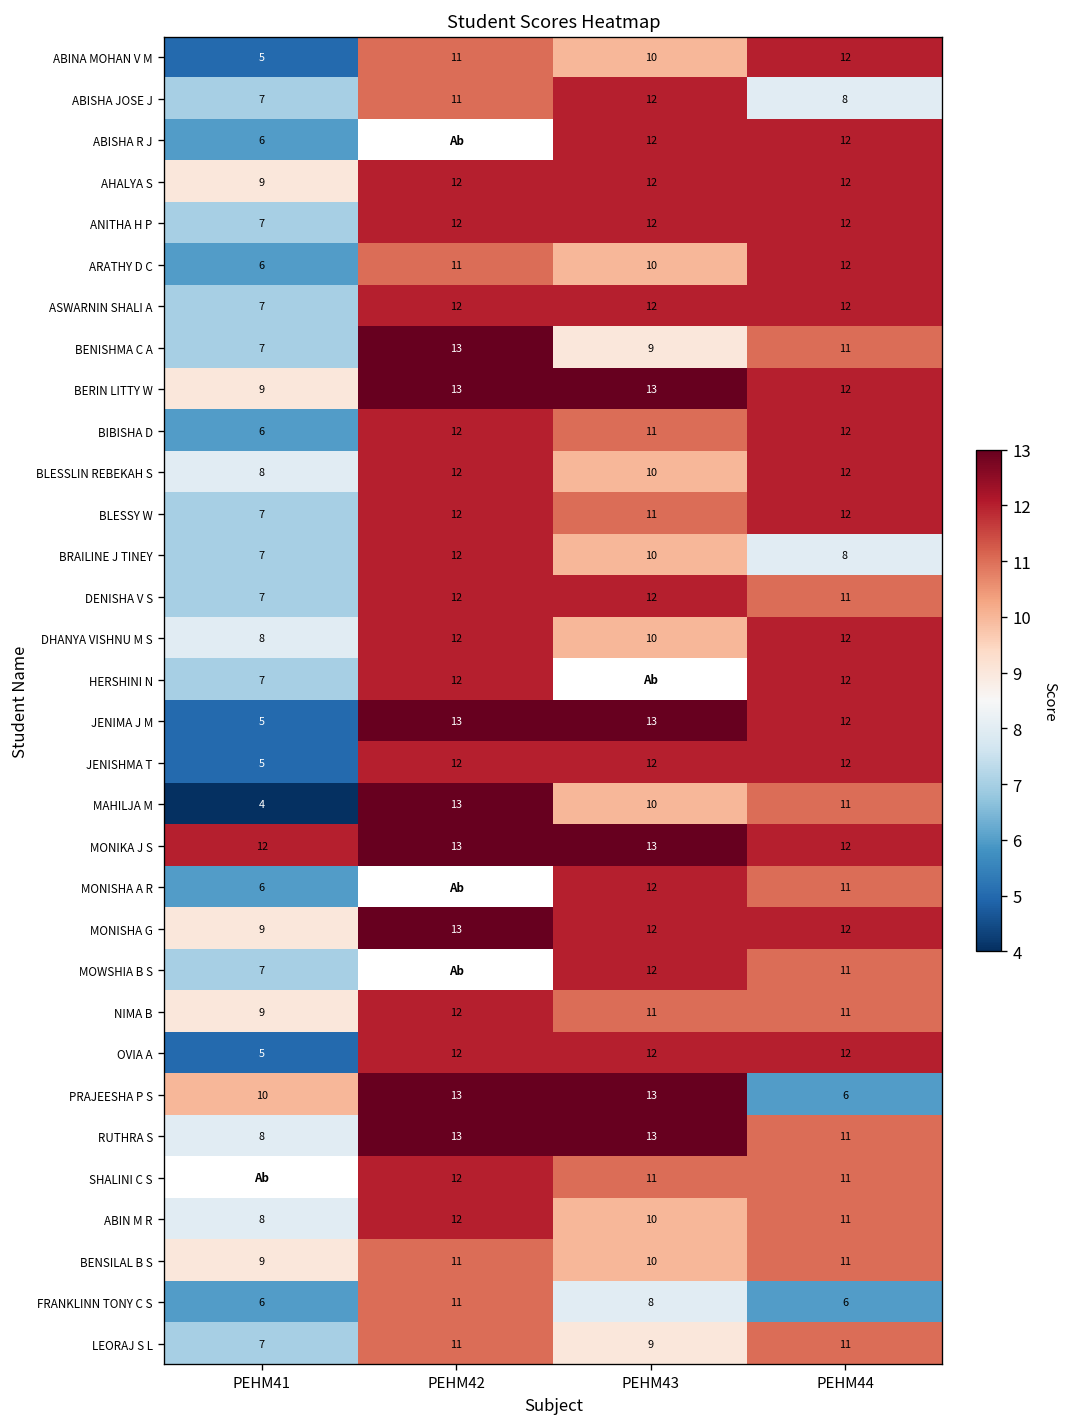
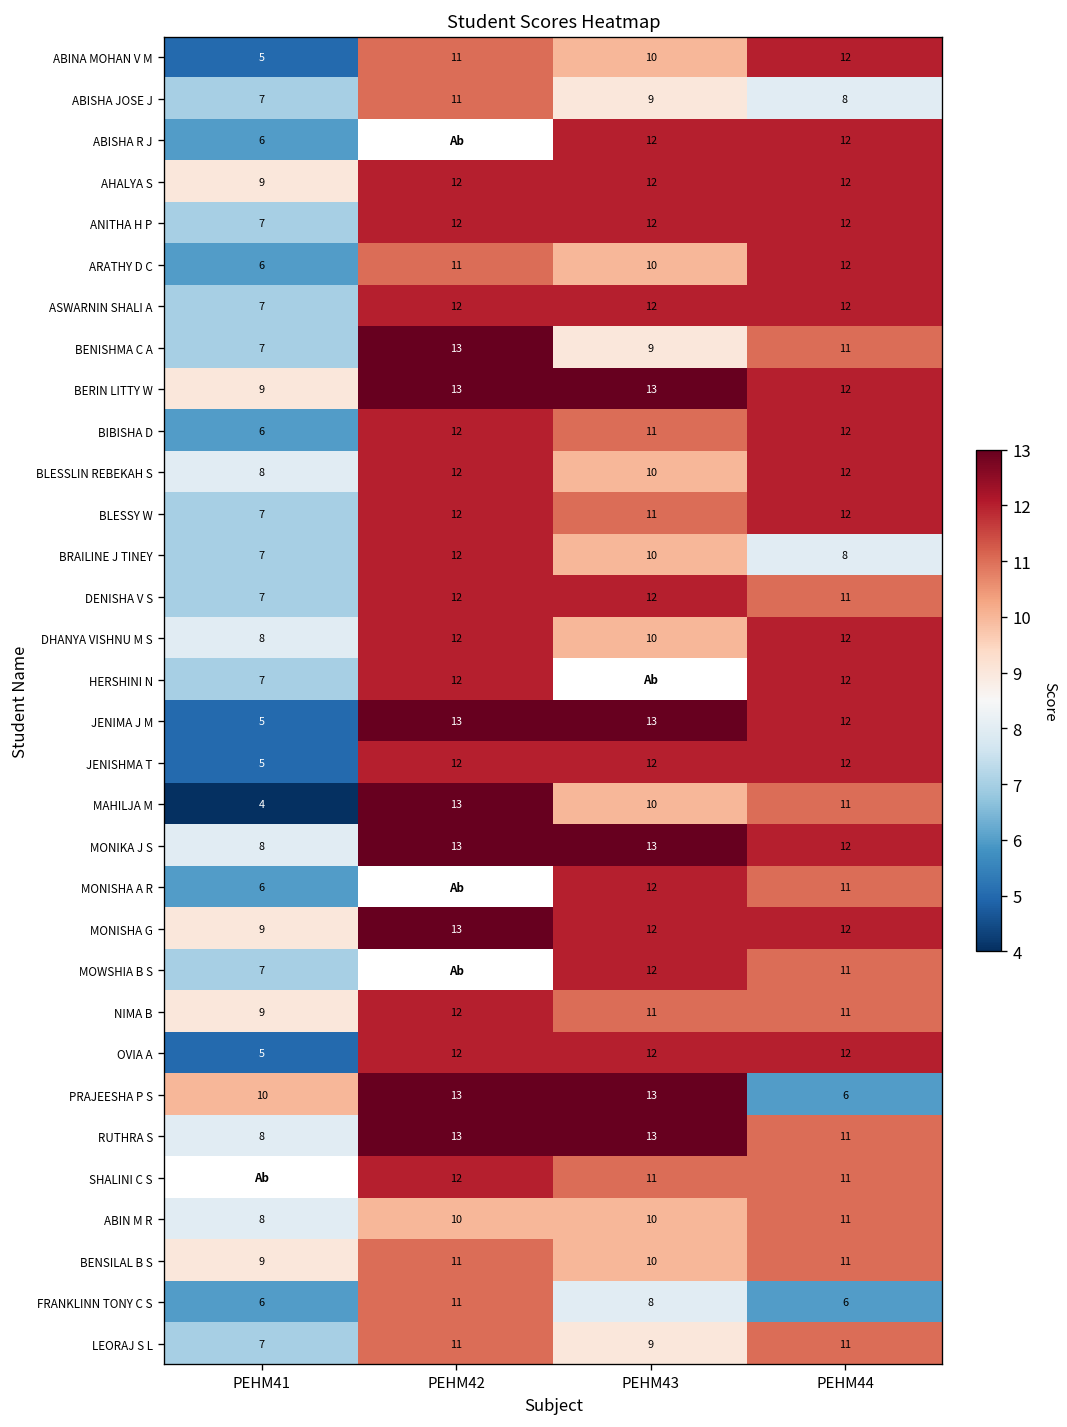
ABISHA JOSE J, PEHM43: 12 -> 9
MONIKA J S, PEHM41: 12 -> 8
ABIN M R, PEHM42: 12 -> 10
